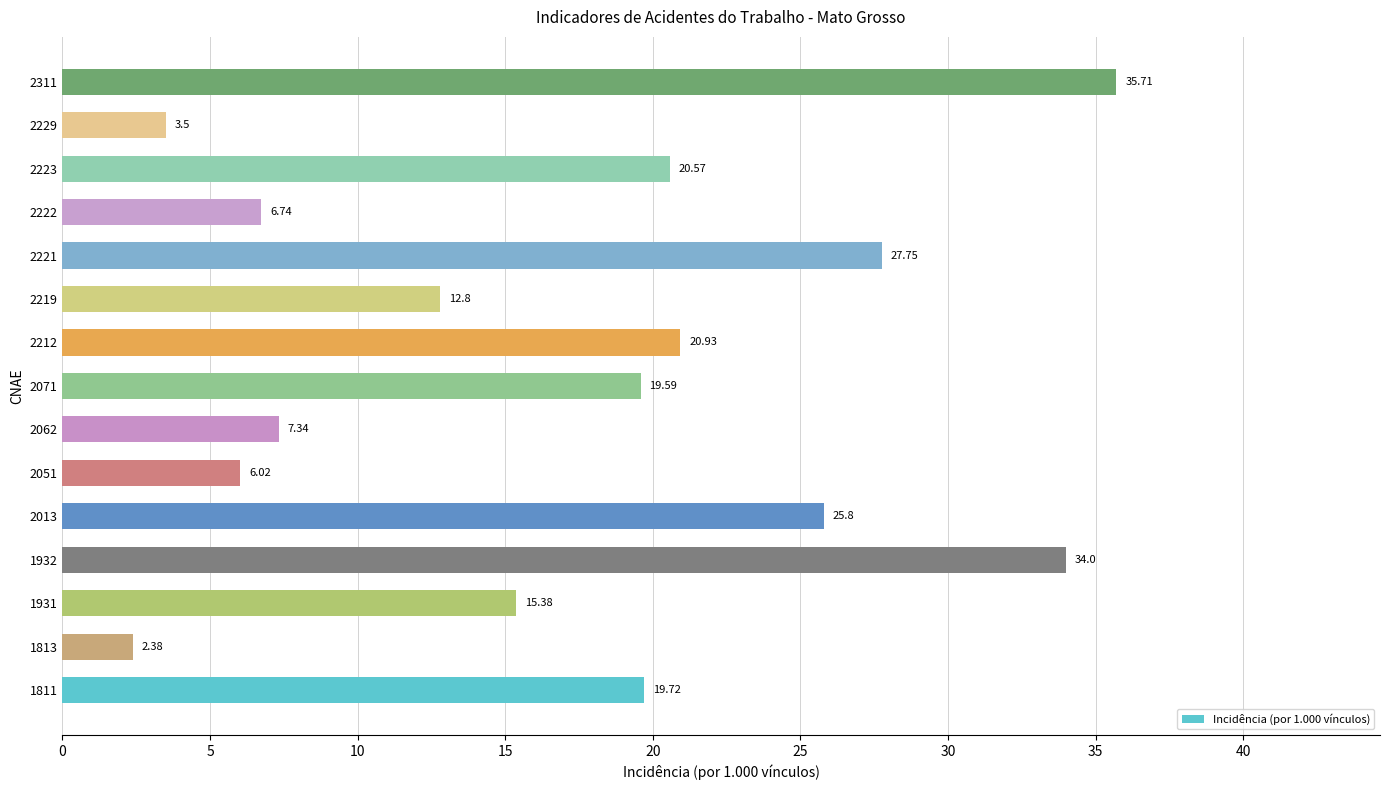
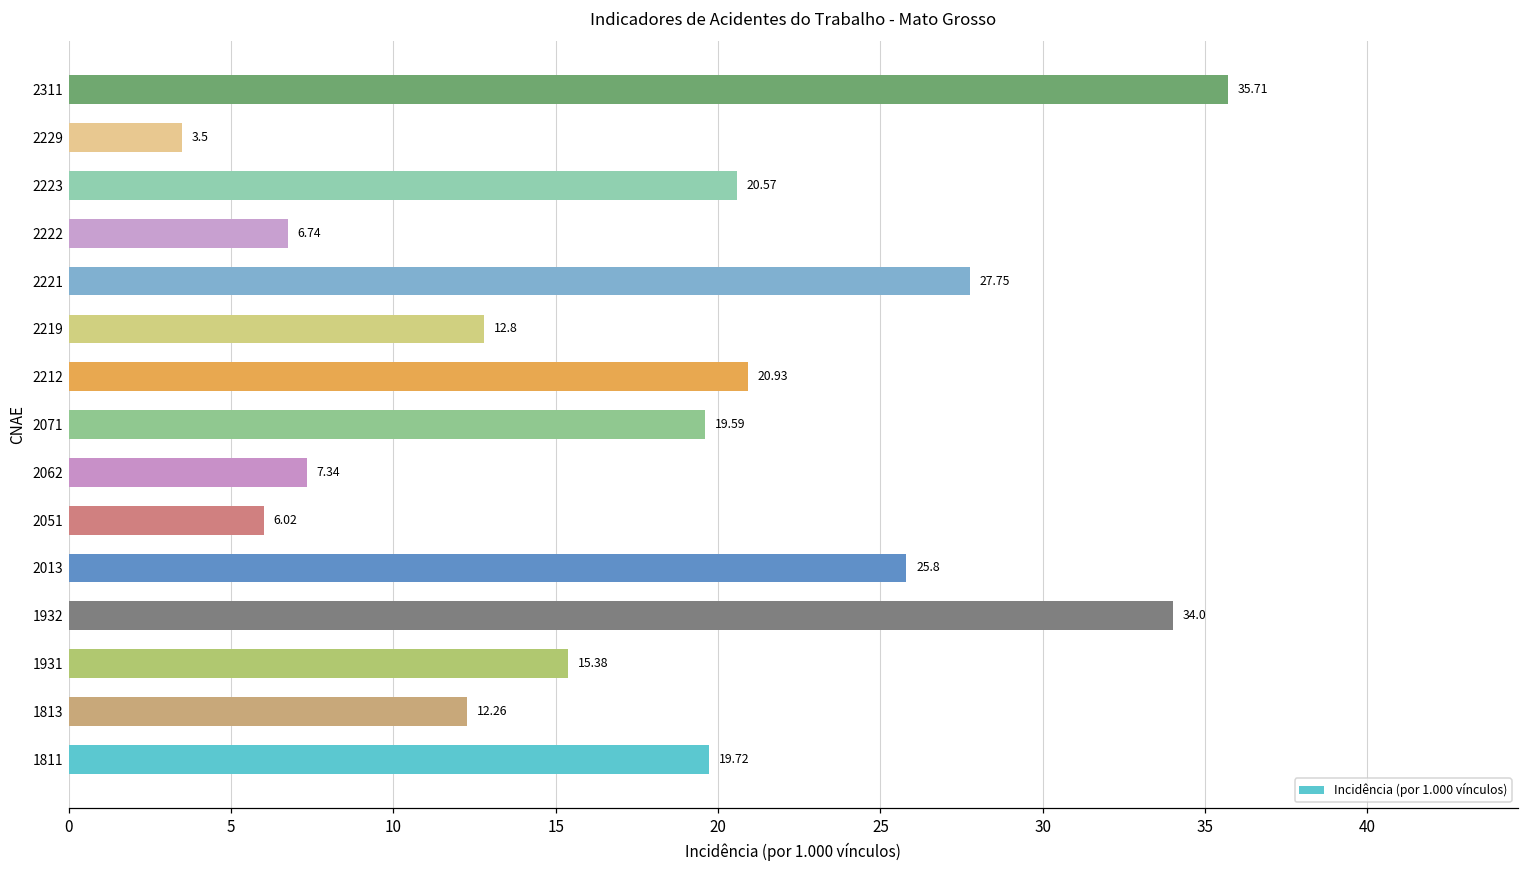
1813: 2.38 -> 12.26
